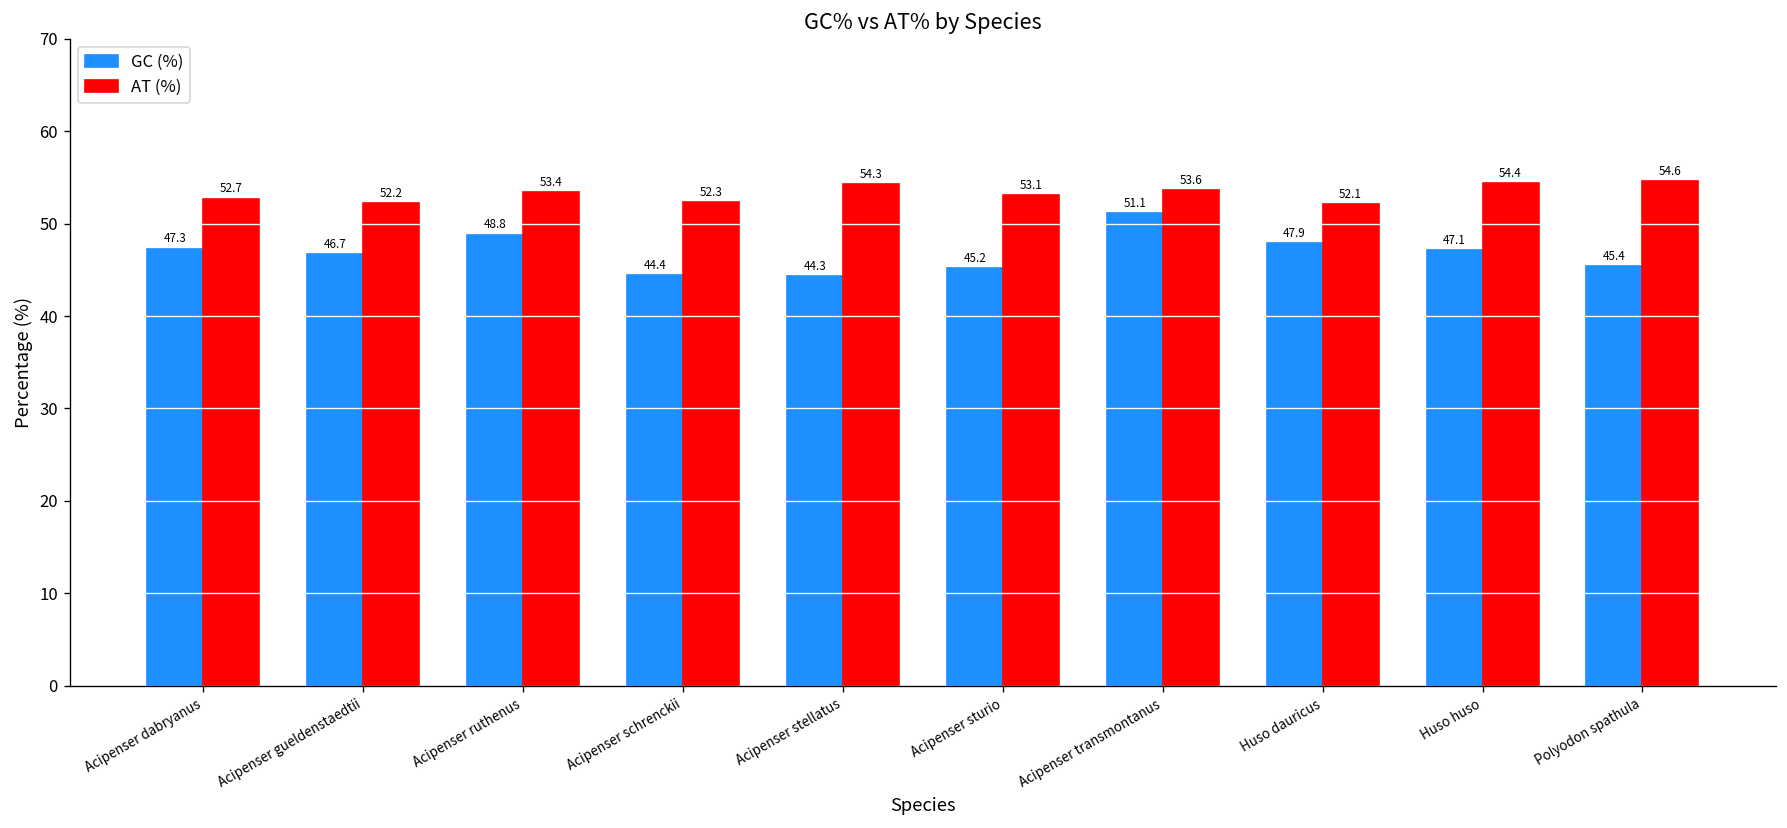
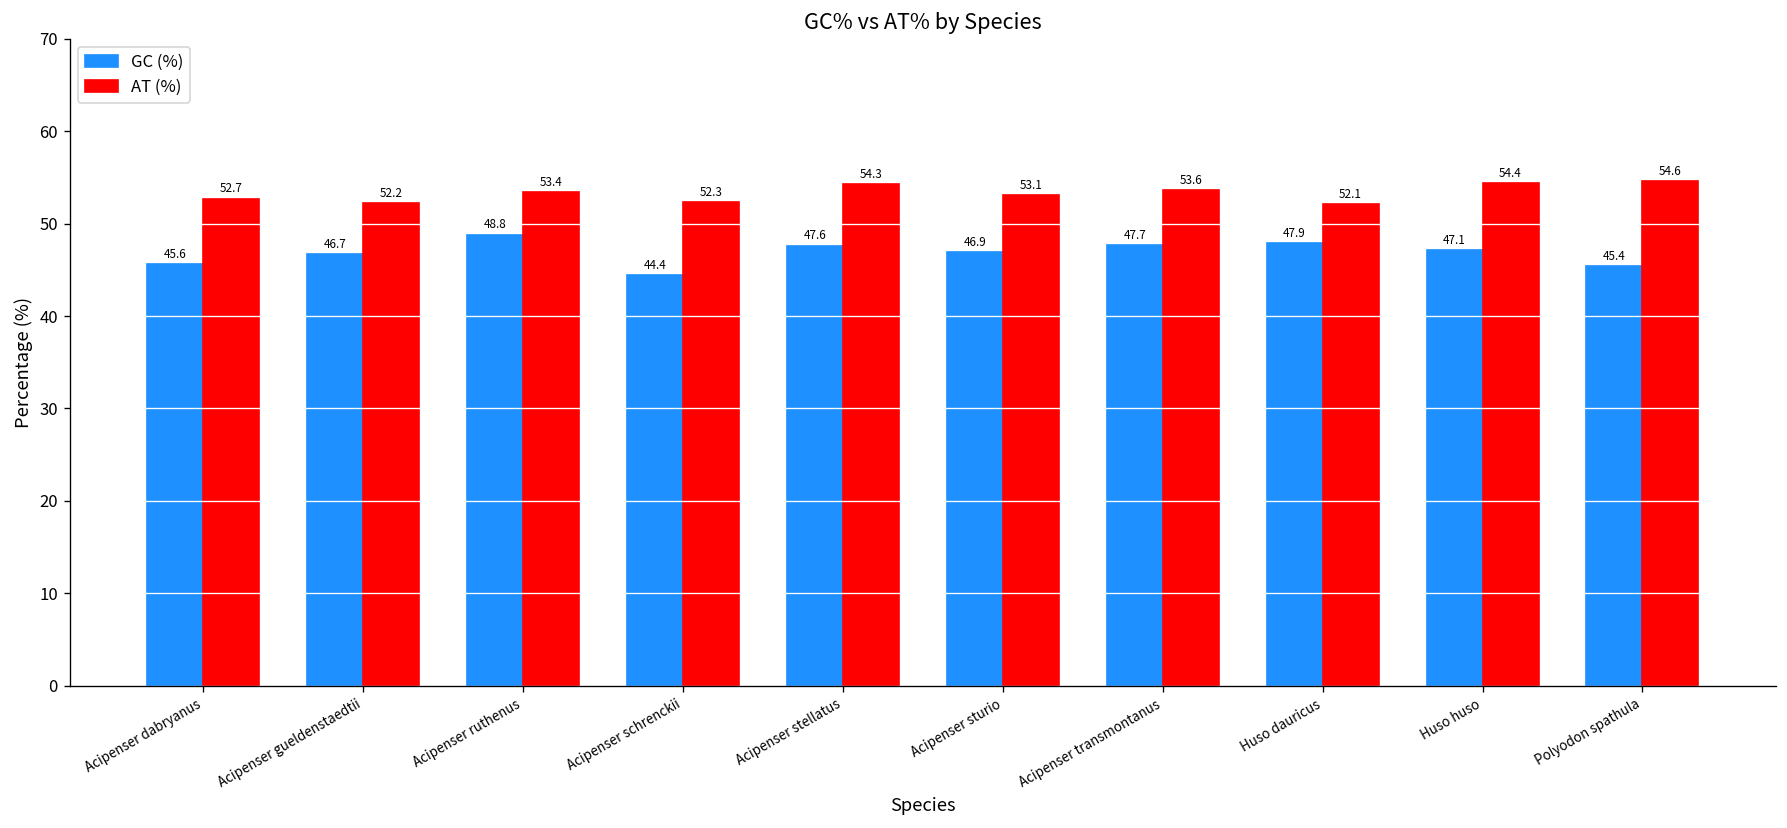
GC (%), Acipenser dabryanus: 47.3 -> 45.6
GC (%), Acipenser stellatus: 44.3 -> 47.6
GC (%), Acipenser sturio: 45.2 -> 46.9
GC (%), Acipenser transmontanus: 51.1 -> 47.7
